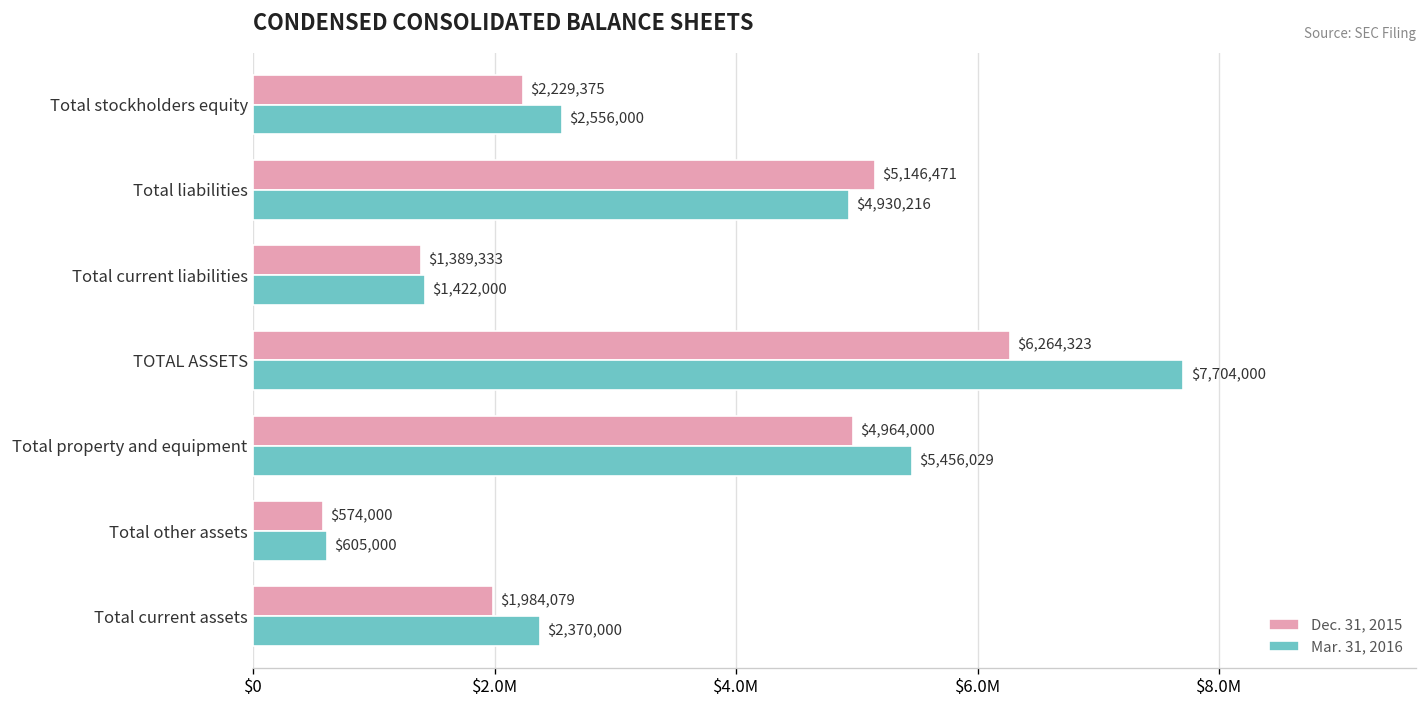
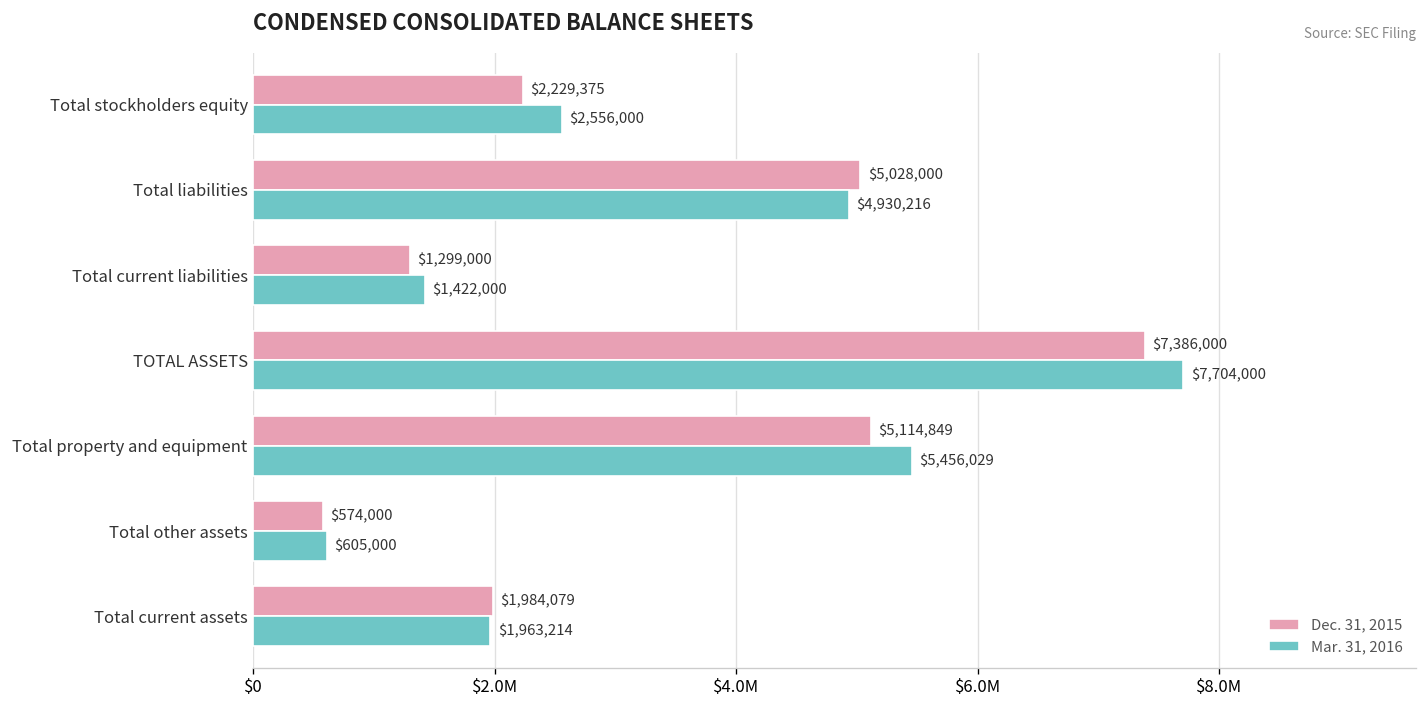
Dec. 31, 2015, Total liabilities: $5,146,471 -> $5,028,000
Dec. 31, 2015, Total current liabilities: $1,389,333 -> $1,299,000
Dec. 31, 2015, TOTAL ASSETS: $6,264,323 -> $7,386,000
Dec. 31, 2015, Total property and equipment: $4,964,000 -> $5,114,849
Mar. 31, 2016, Total current assets: $2,370,000 -> $1,963,214
